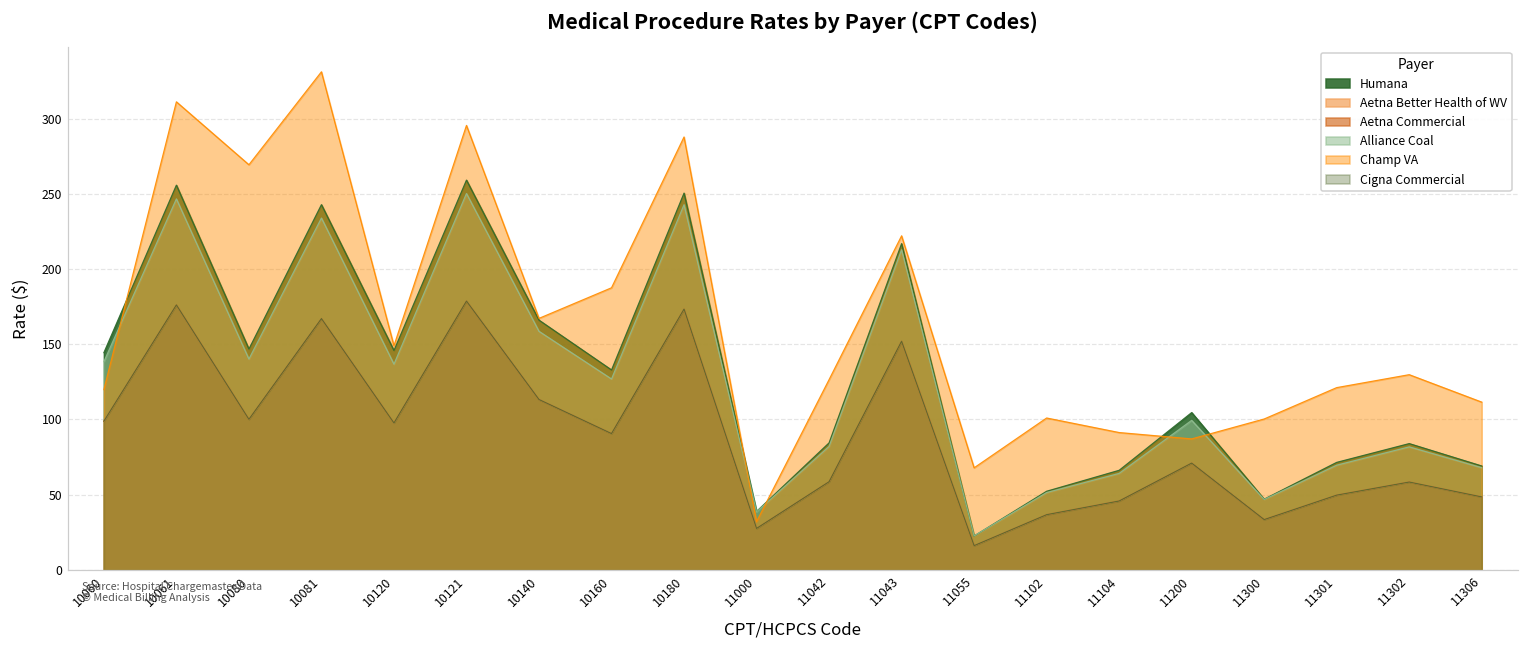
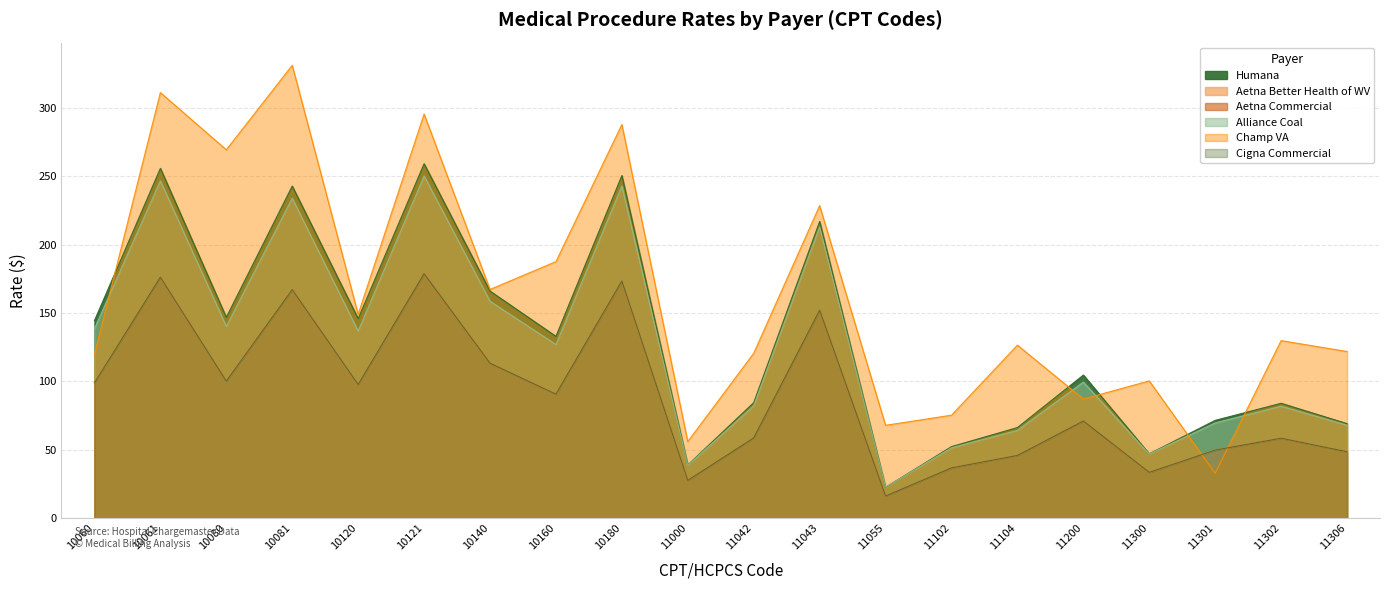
Champ VA, 11000: 32 -> 56
Champ VA, 11042: 126 -> 121
Champ VA, 11043: 222 -> 228
Champ VA, 11102: 101 -> 75
Champ VA, 11104: 91 -> 126
Champ VA, 11301: 121 -> 33
Champ VA, 11306: 112 -> 122
